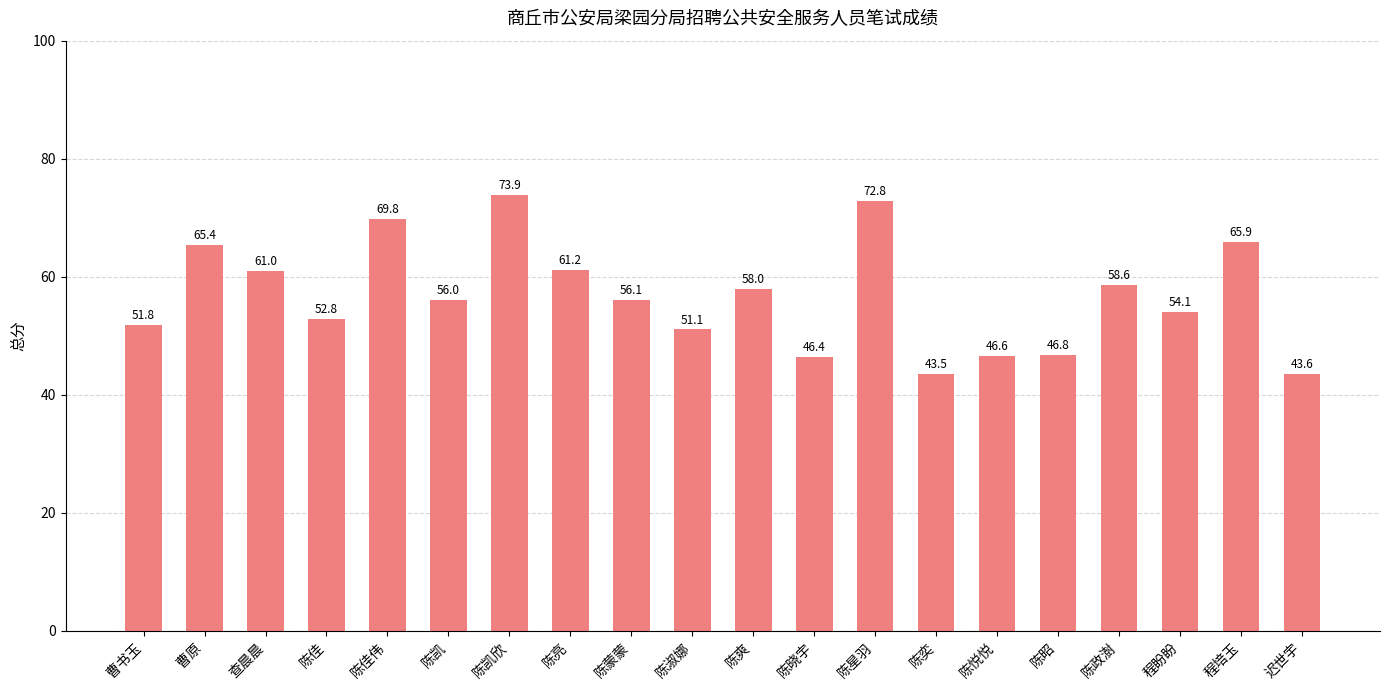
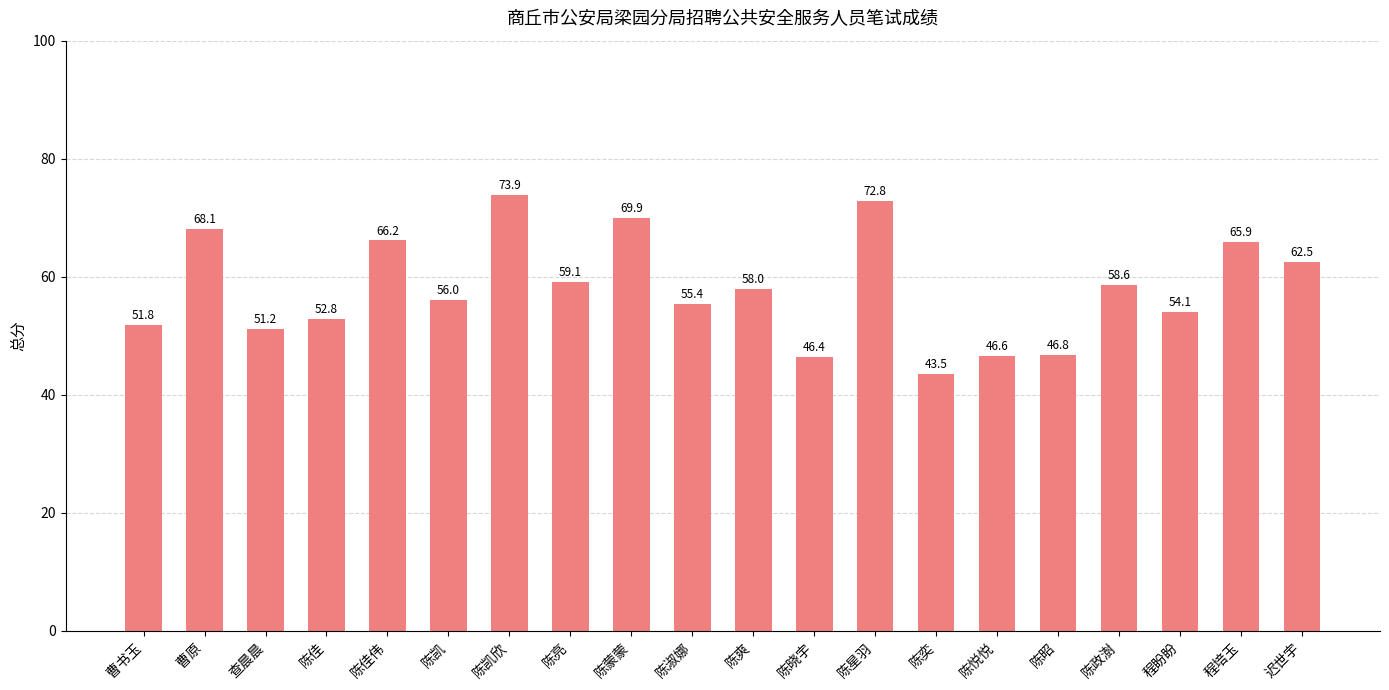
曹原: 65.4 -> 68.1
查晨晨: 61.0 -> 51.2
陈佳伟: 69.8 -> 66.2
陈亮: 61.2 -> 59.1
陈蒙蒙: 56.1 -> 69.9
陈淑娜: 51.1 -> 55.4
迟世宇: 43.6 -> 62.5
